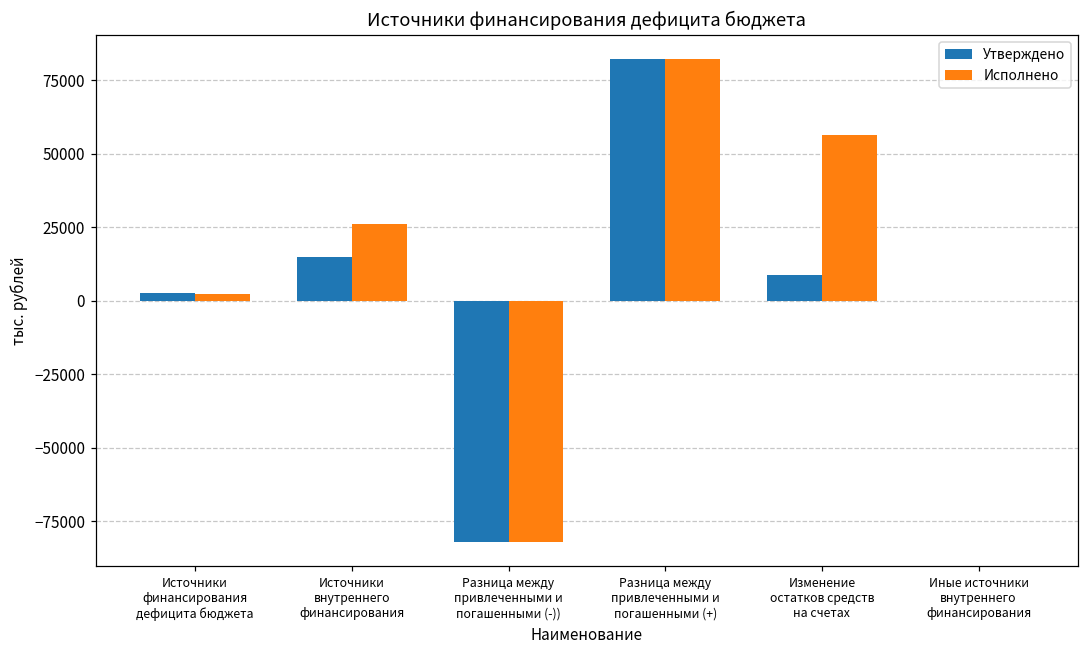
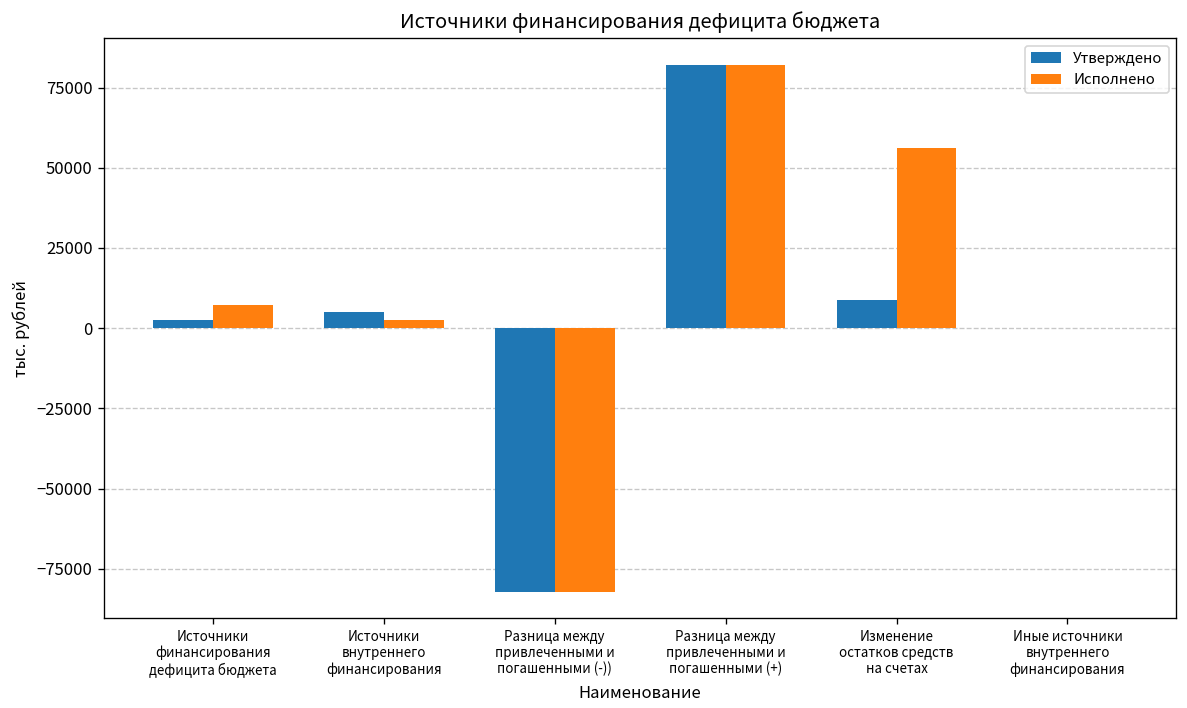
Исполнено, Источники финансирования дефицита бюджета: 2000 -> 7000
Утверждено, Источники внутреннего финансирования: 15000 -> 5000
Исполнено, Источники внутреннего финансирования: 26000 -> 2000
